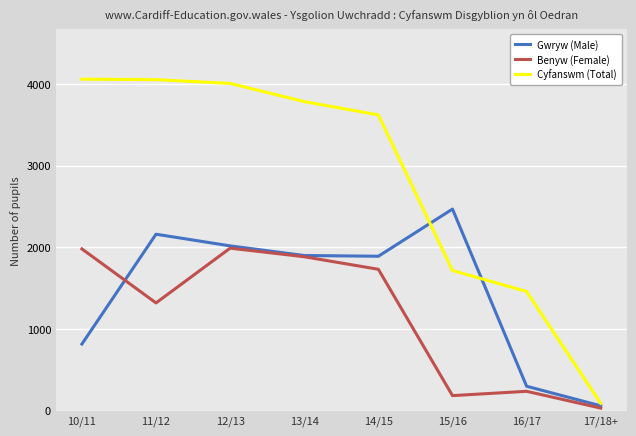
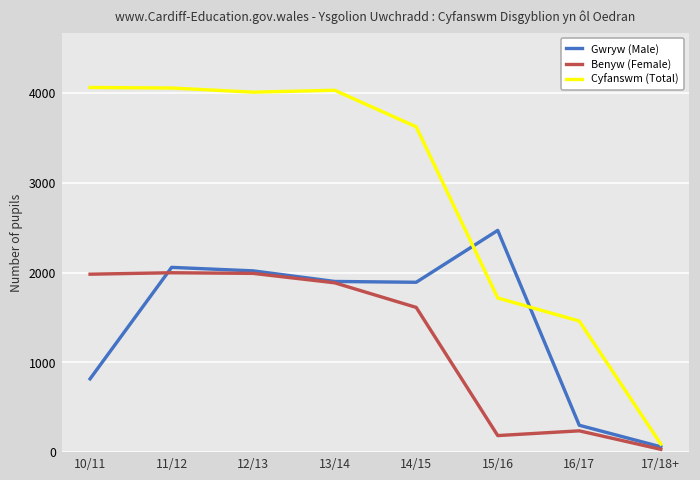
Gwryw (Male), 11/12: 2200 -> 2100
Benyw (Female), 11/12: 1300 -> 2000
Cyfanswm (Total), 13/14: 3800 -> 4000
Benyw (Female), 14/15: 1700 -> 1600
